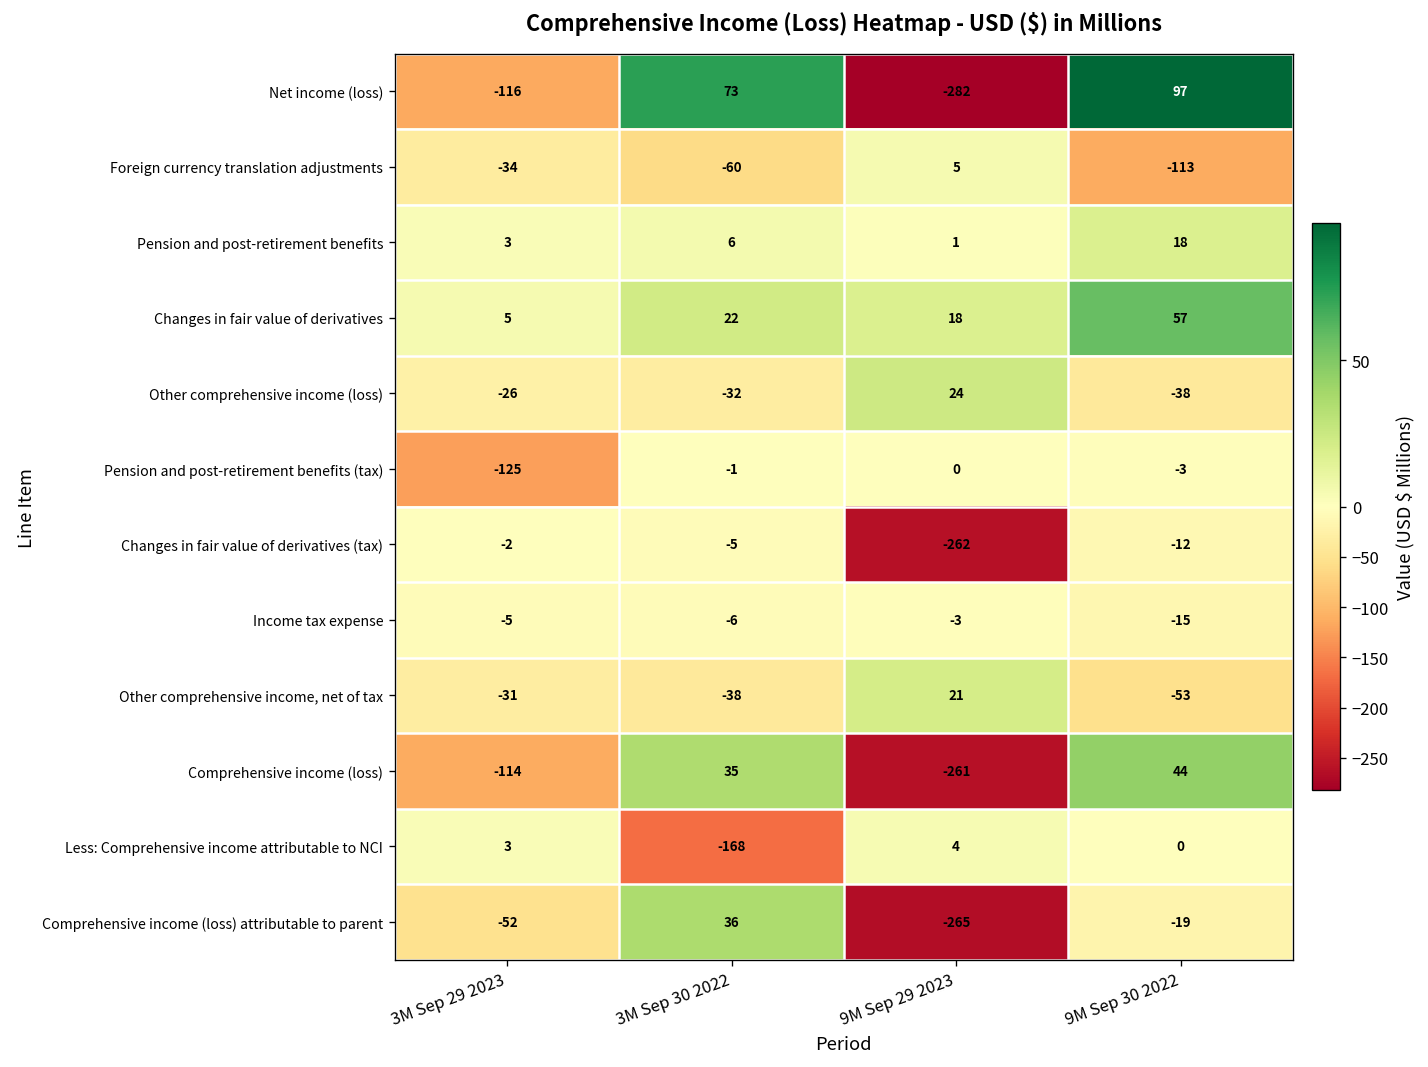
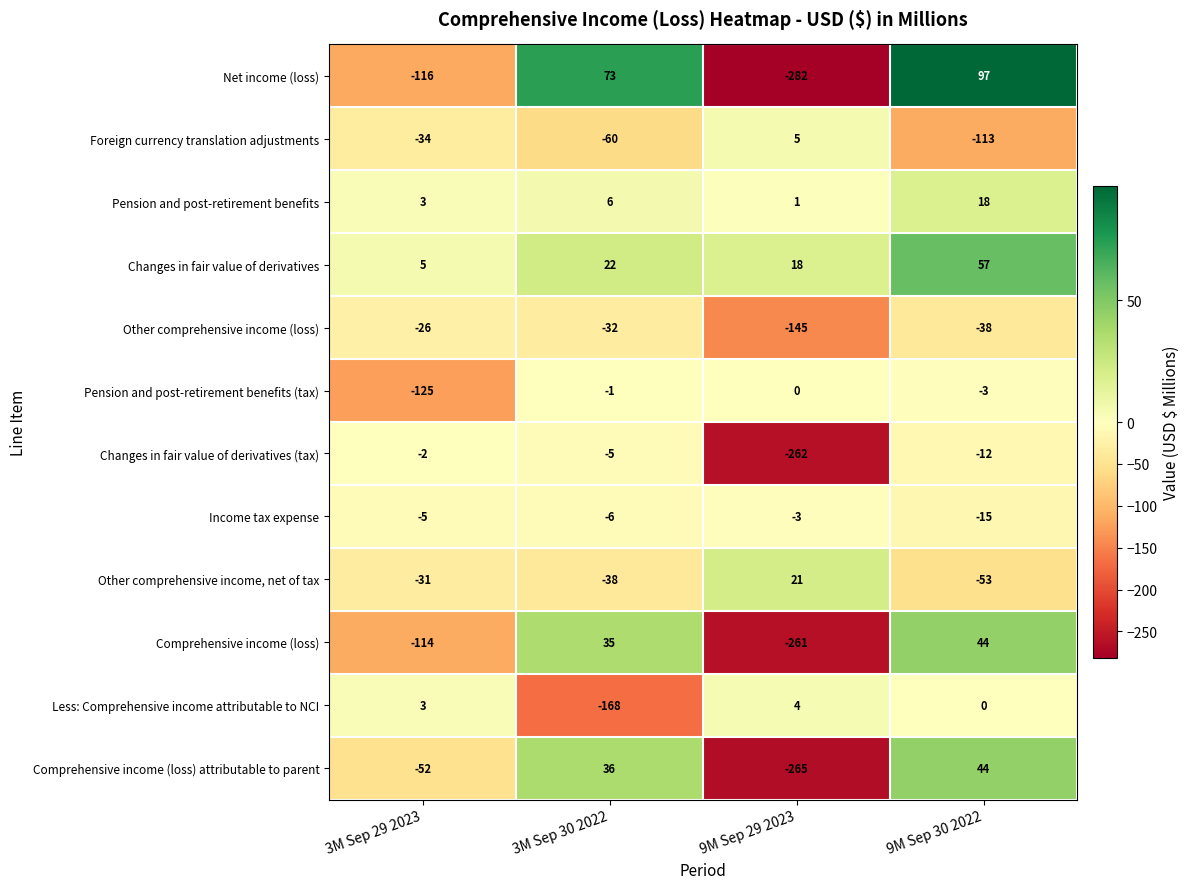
Other comprehensive income (loss), 9M Sep 29 2023: 24 -> -145
Comprehensive income (loss) attributable to parent, 9M Sep 30 2022: -19 -> 44
